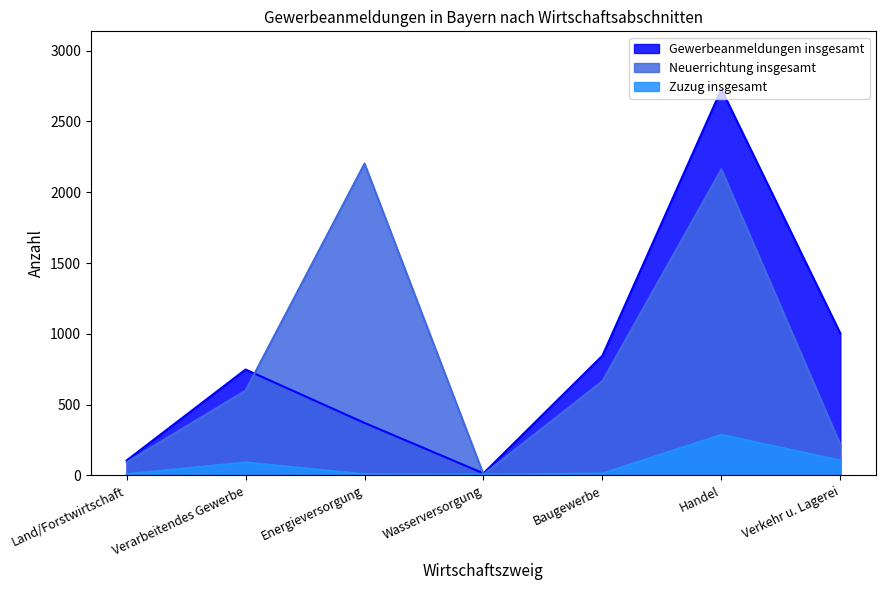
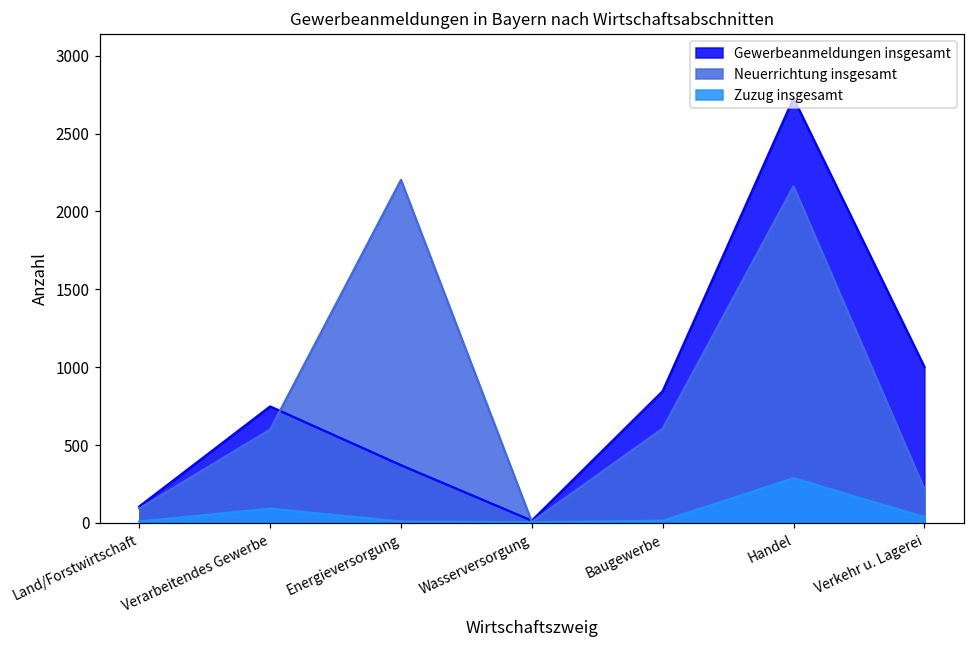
Neuerrichtung insgesamt, Baugewerbe: 670 -> 610
Zuzug insgesamt, Verkehr u. Lagerei: 110 -> 40
